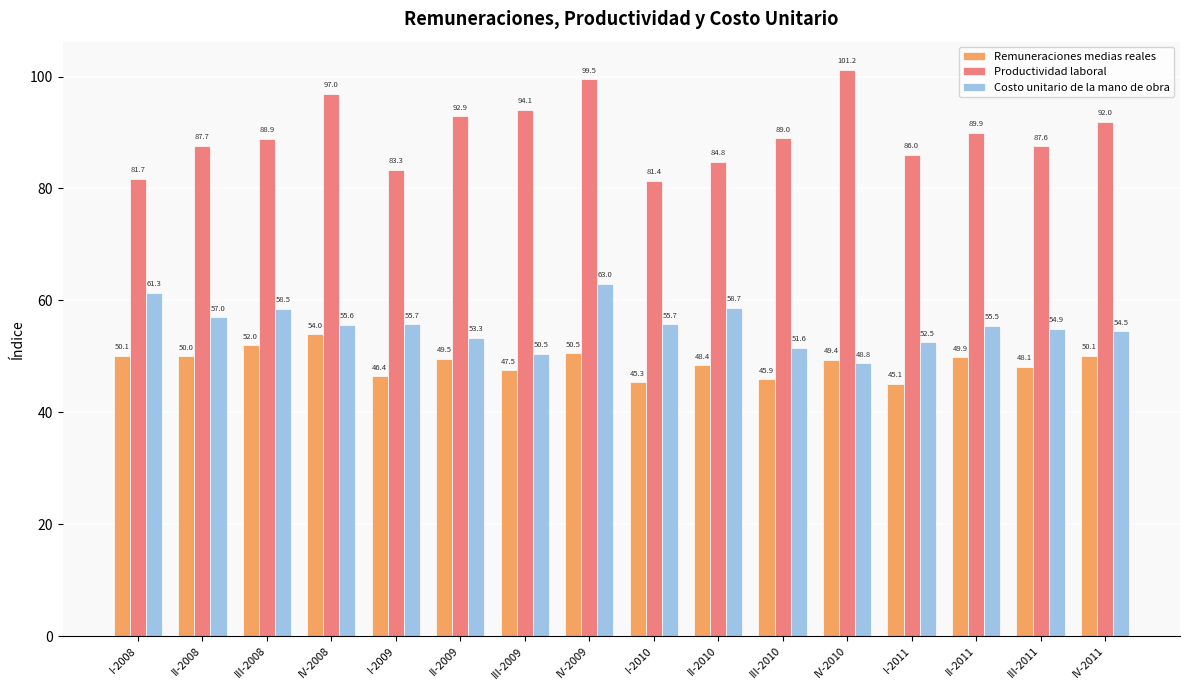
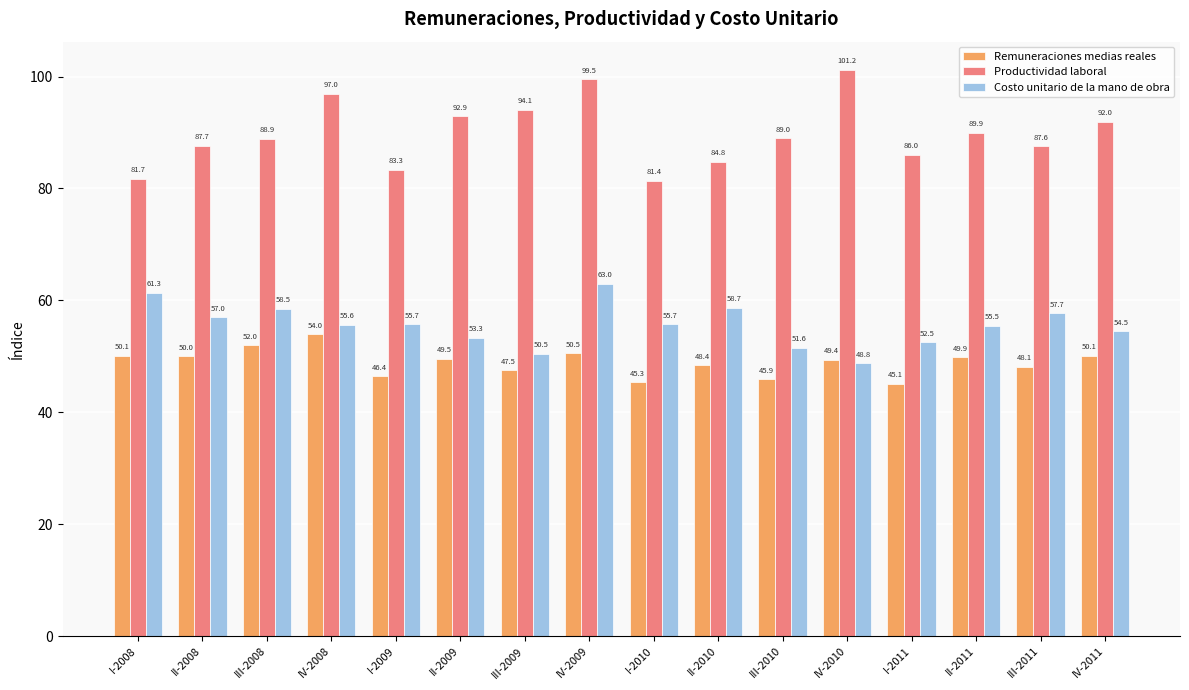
Costo unitario de la mano de obra, III-2011: 54.9 -> 57.7
